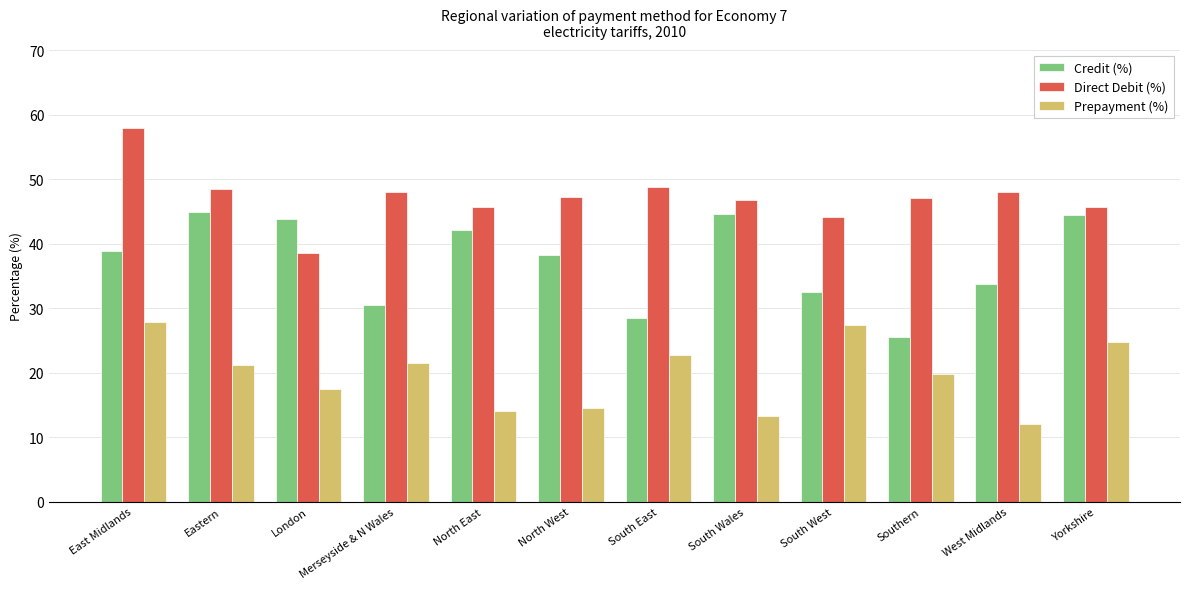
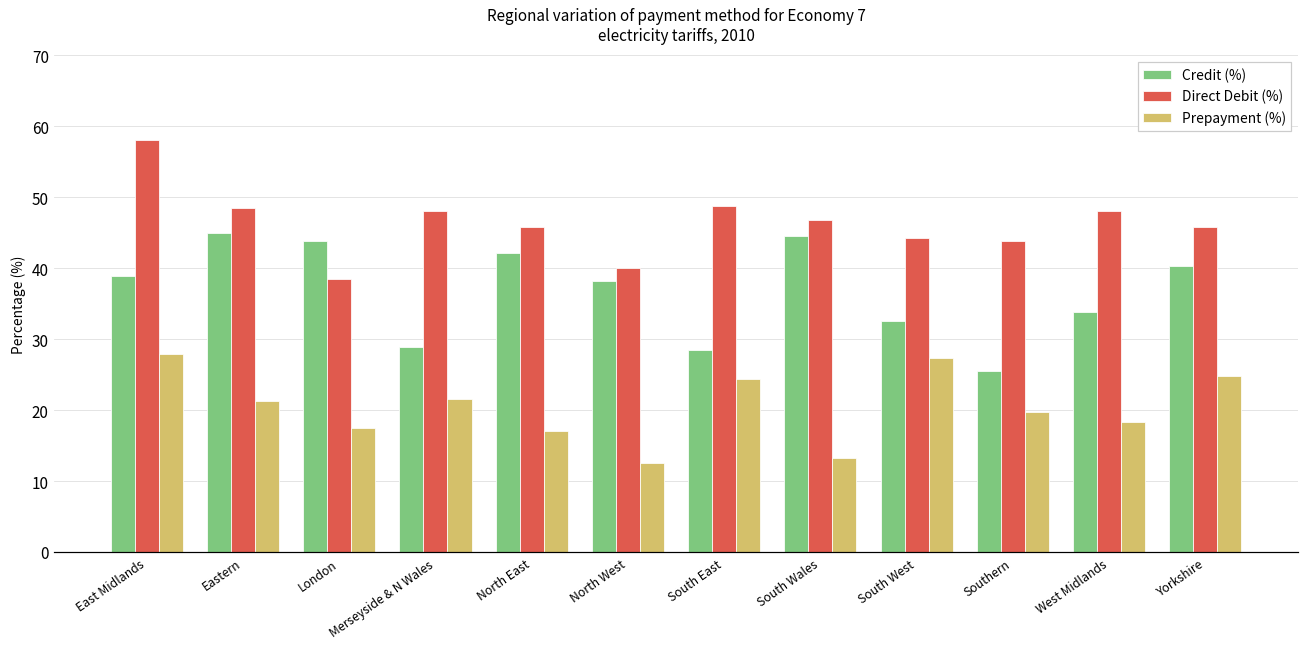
Credit (%), Merseyside & N Wales: 31 -> 29
Prepayment (%), North East: 14 -> 17
Direct Debit (%), North West: 47 -> 40
Prepayment (%), North West: 15 -> 13
Prepayment (%), South East: 23 -> 24
Direct Debit (%), Southern: 47 -> 44
Prepayment (%), West Midlands: 12 -> 18
Credit (%), Yorkshire: 44 -> 40
